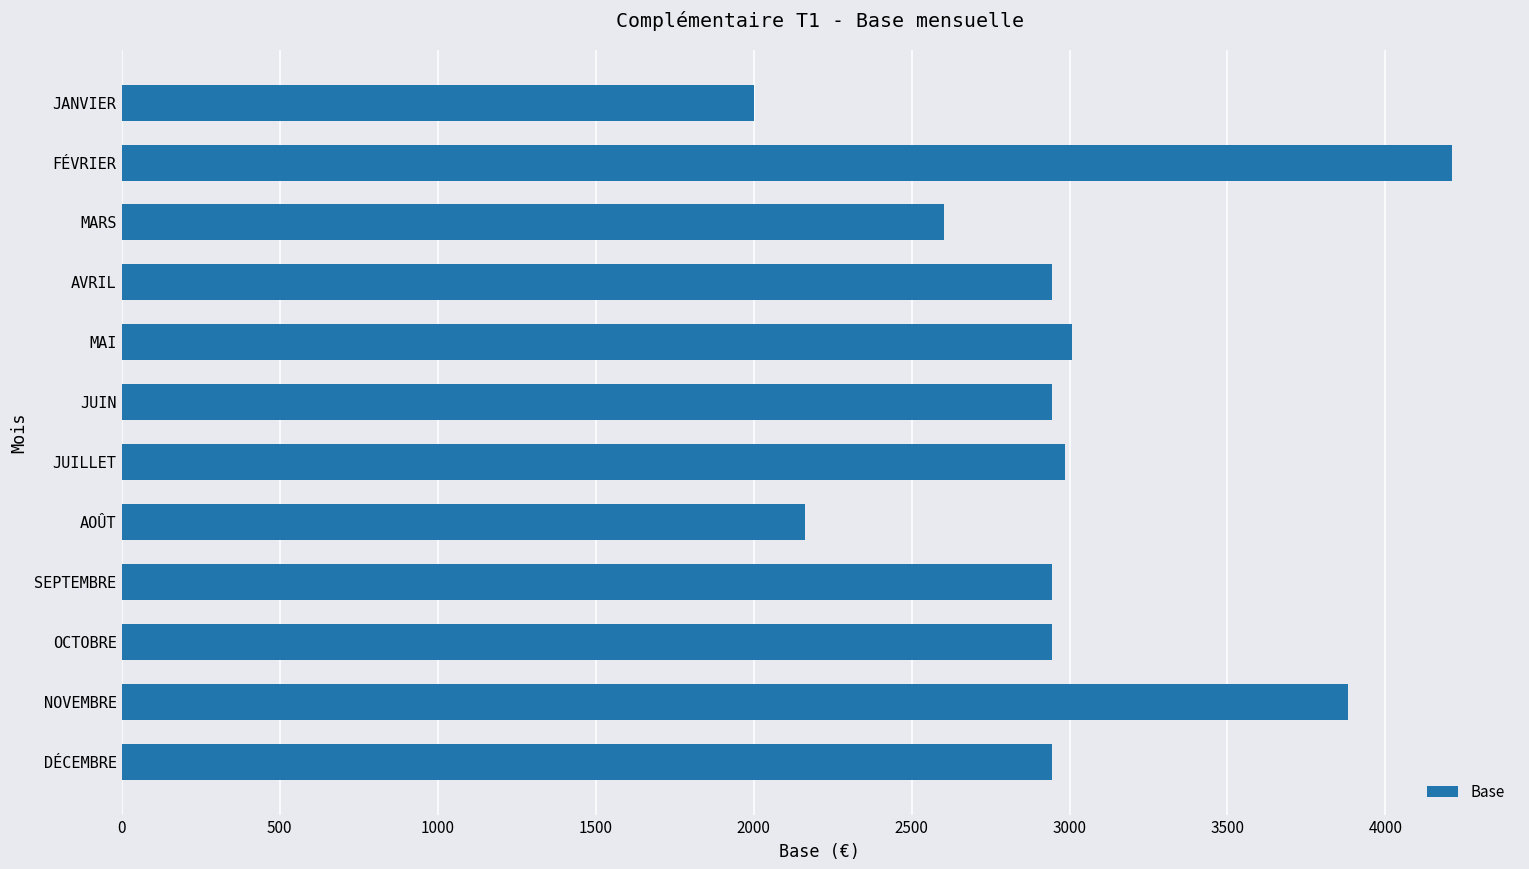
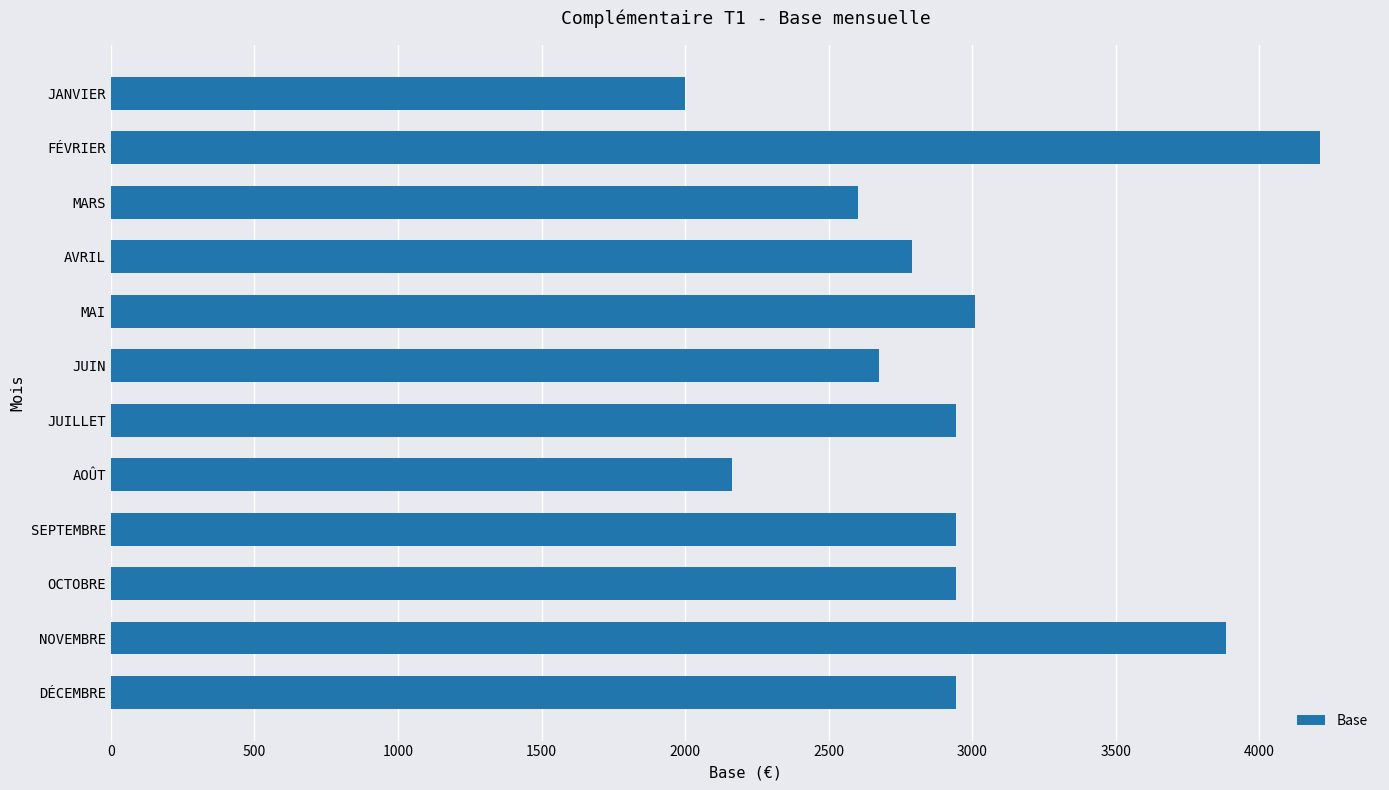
AVRIL: 2940 -> 2790
JUIN: 2940 -> 2680
JUILLET: 2990 -> 2940
